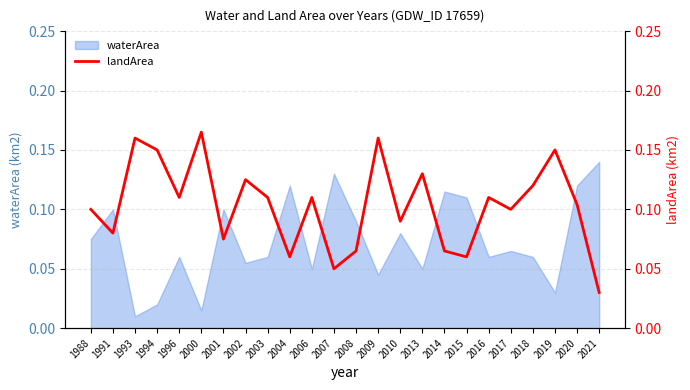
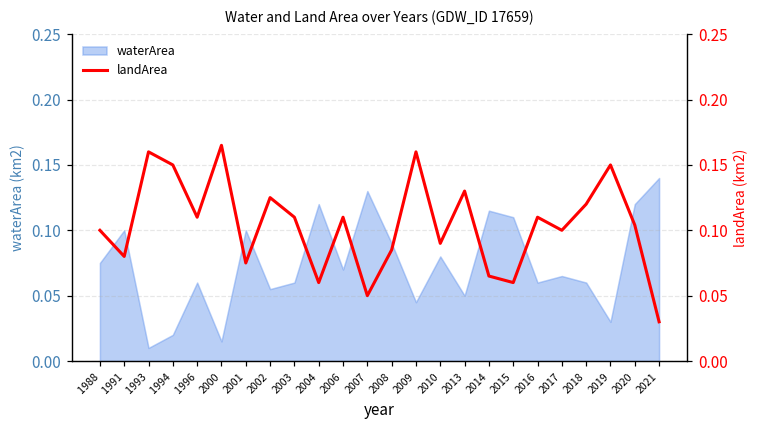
waterArea, 2006: 0.05 -> 0.07
landArea, 2008: 0.065 -> 0.085
